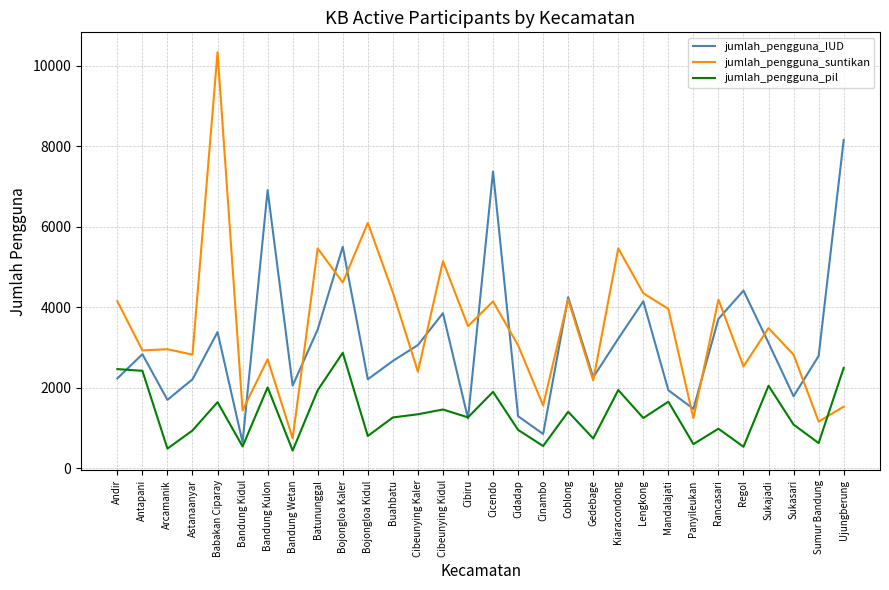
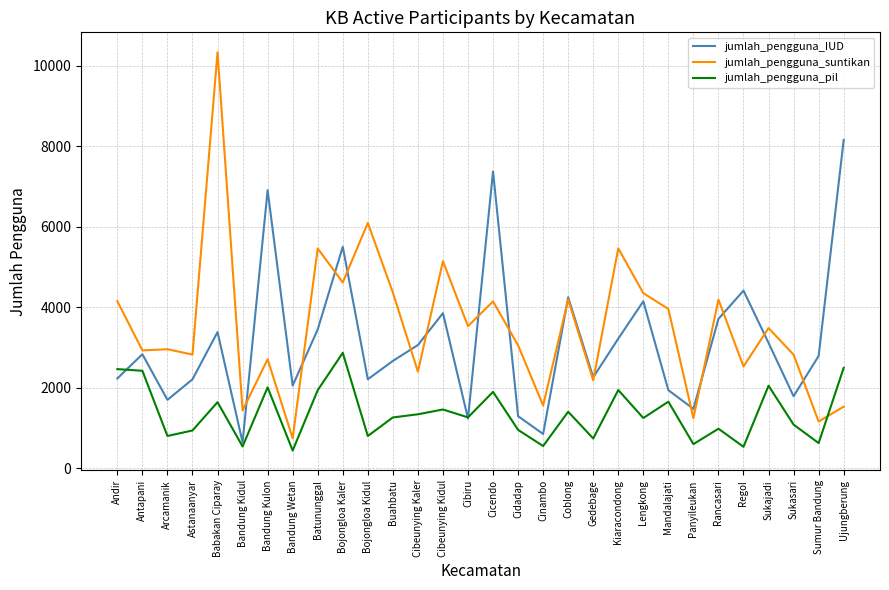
jumlah_pengguna_pil, Arcamanik: 500 -> 800
